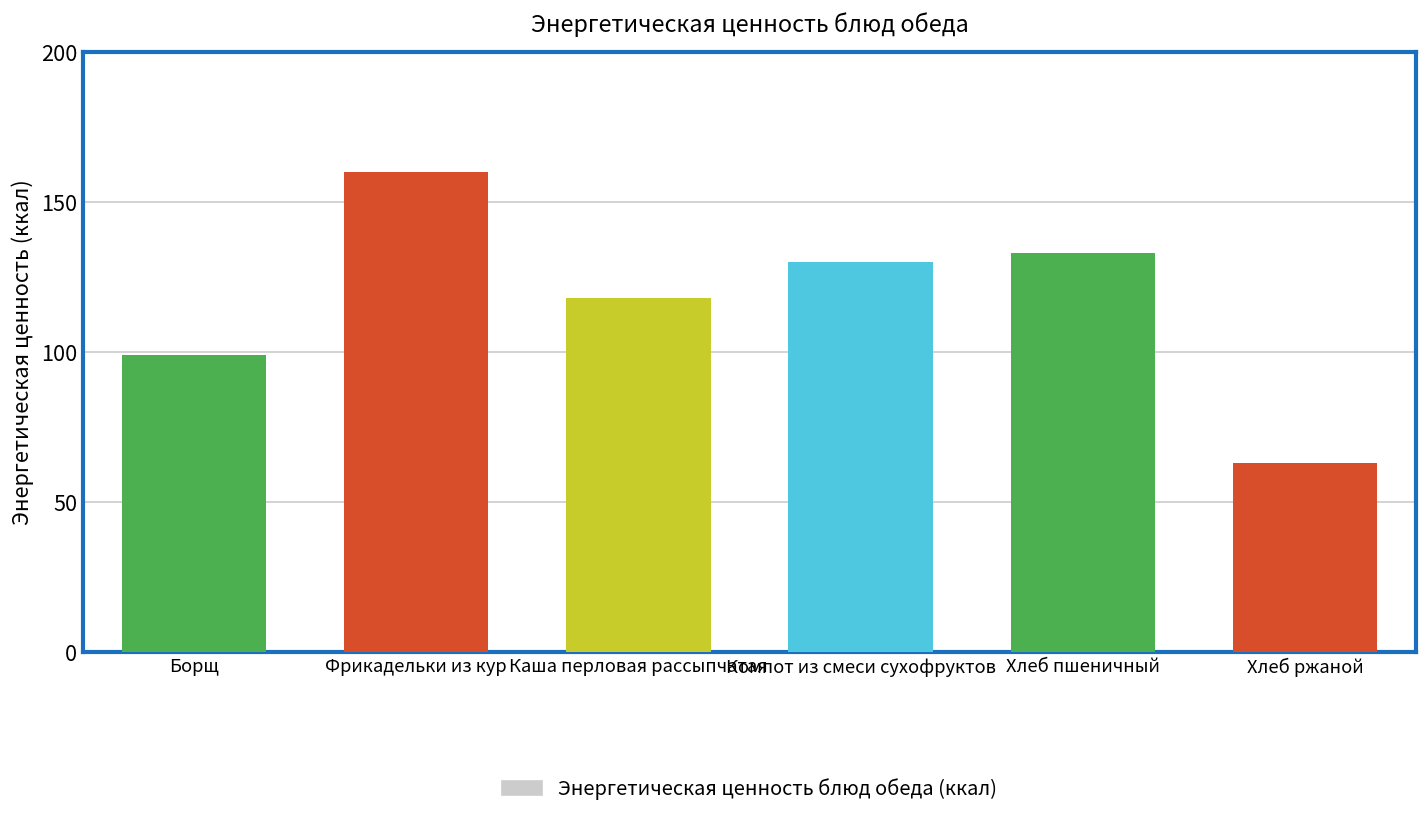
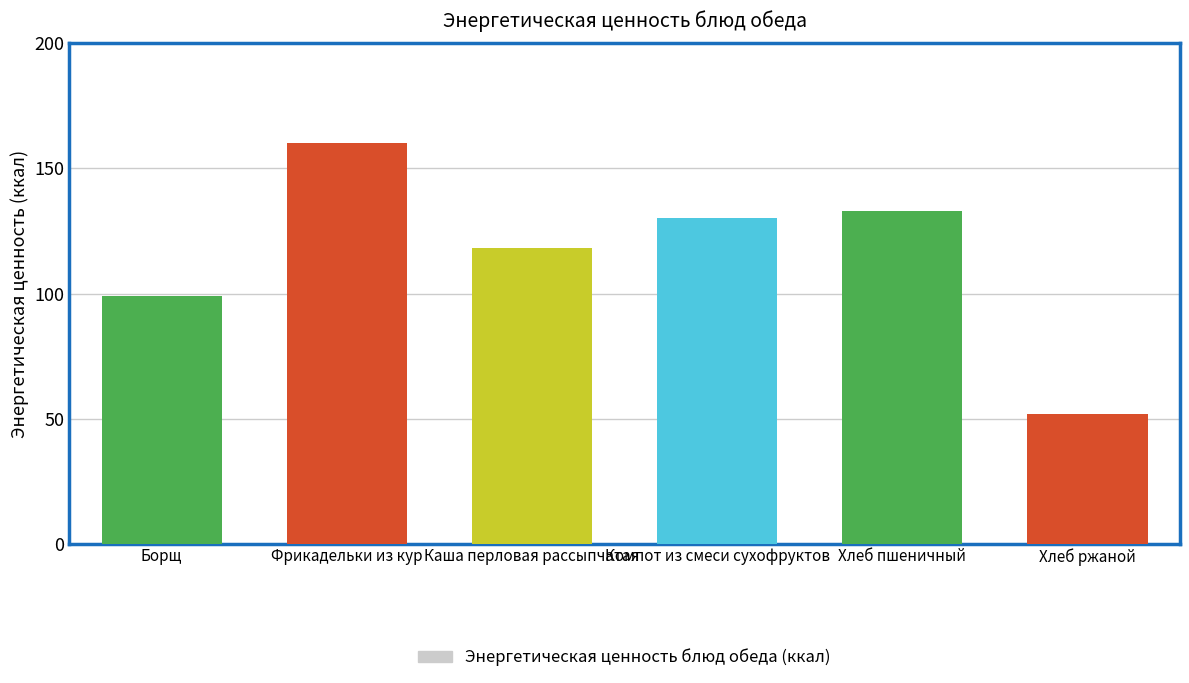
Хлеб ржаной: 63 -> 52
